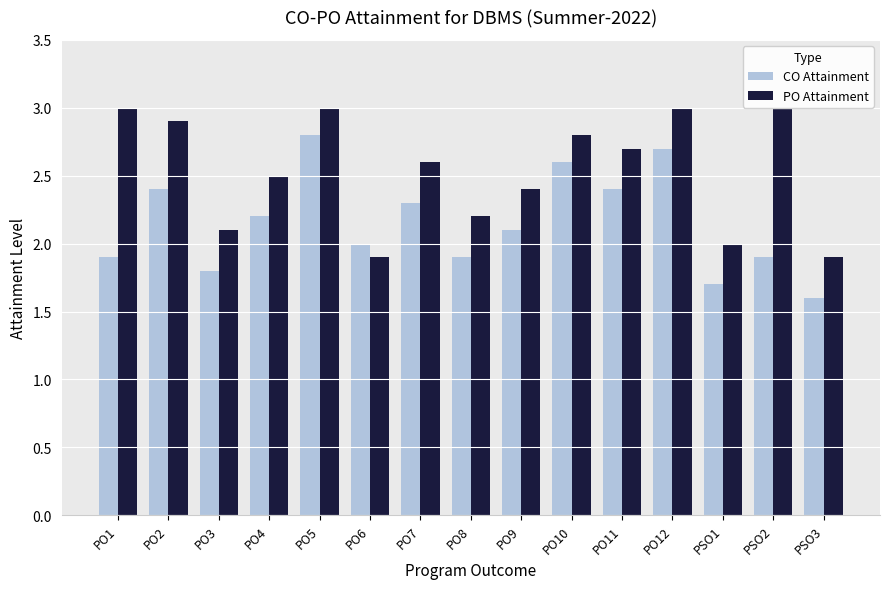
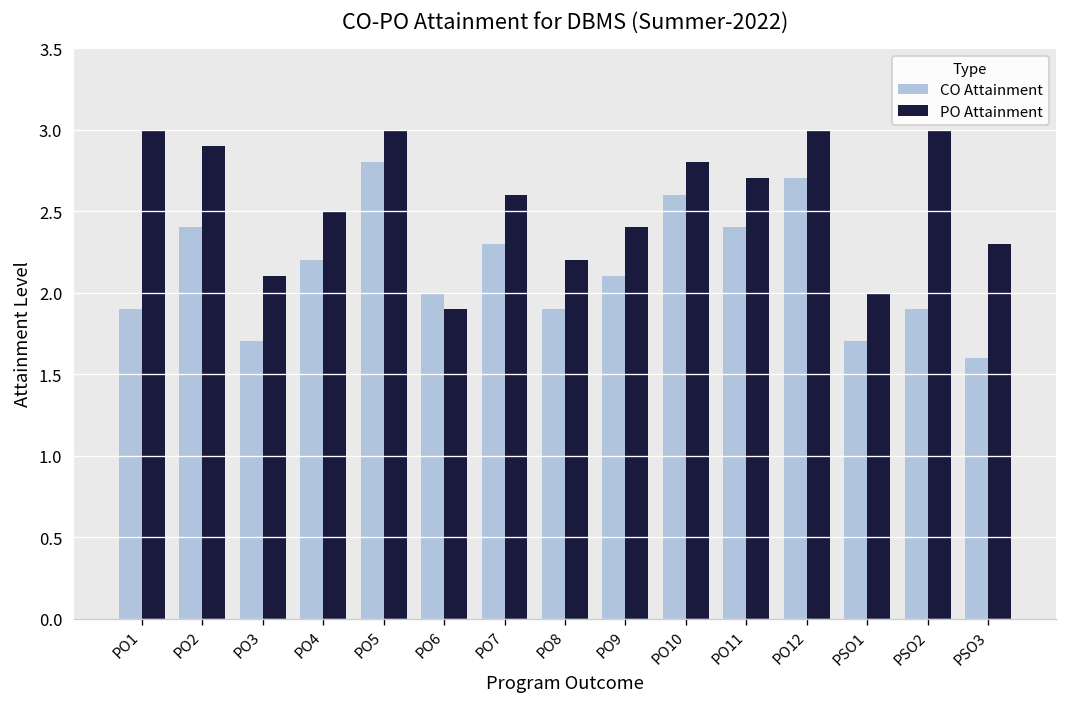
CO Attainment, PO3: 1.8 -> 1.7
PO Attainment, PSO3: 1.9 -> 2.3
